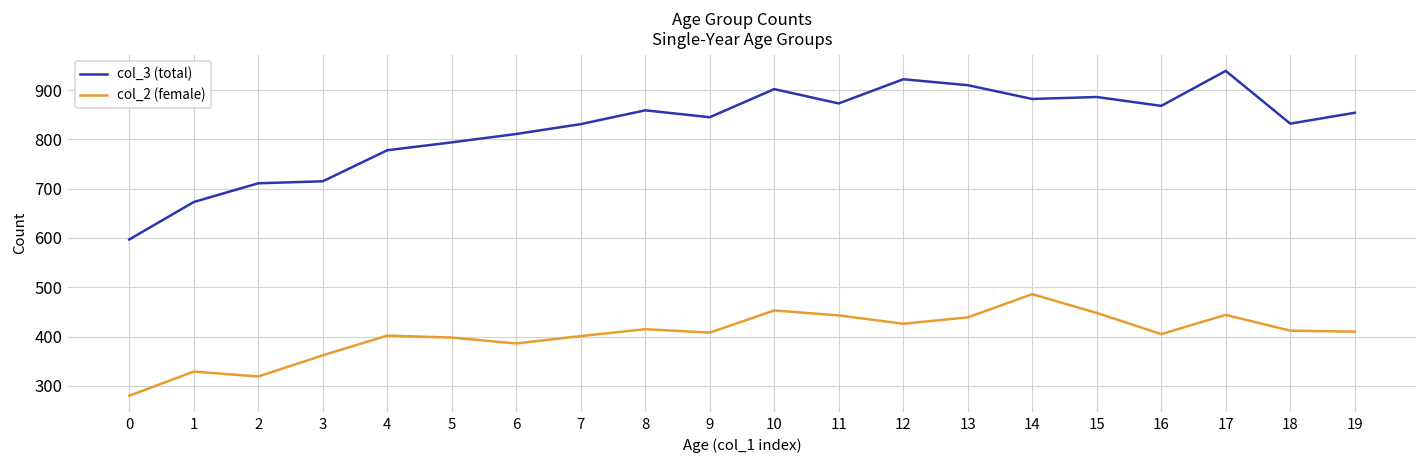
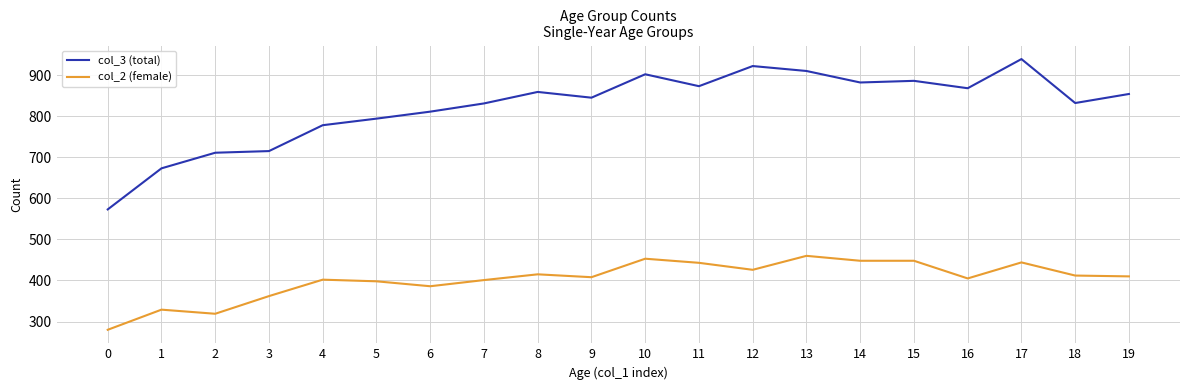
col_3 (total), 0: 600 -> 570
col_2 (female), 13: 440 -> 460
col_2 (female), 14: 490 -> 450
